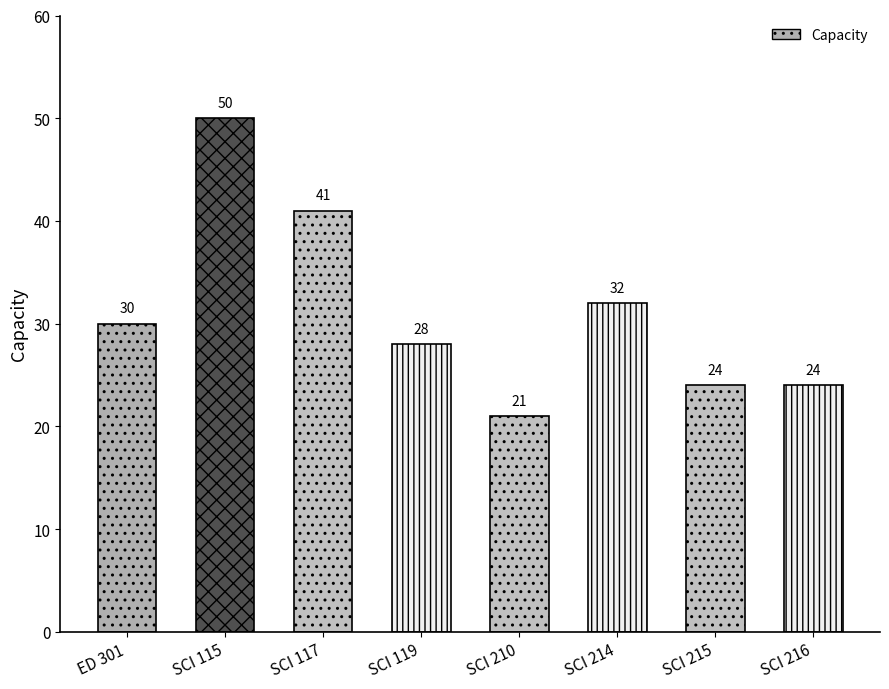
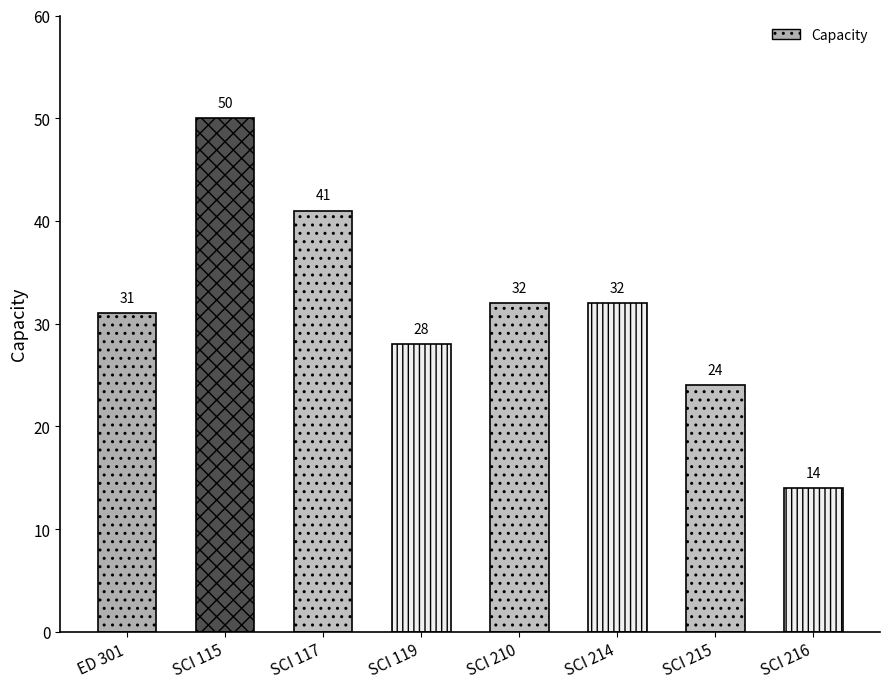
ED 301: 30 -> 31
SCI 210: 21 -> 32
SCI 216: 24 -> 14
